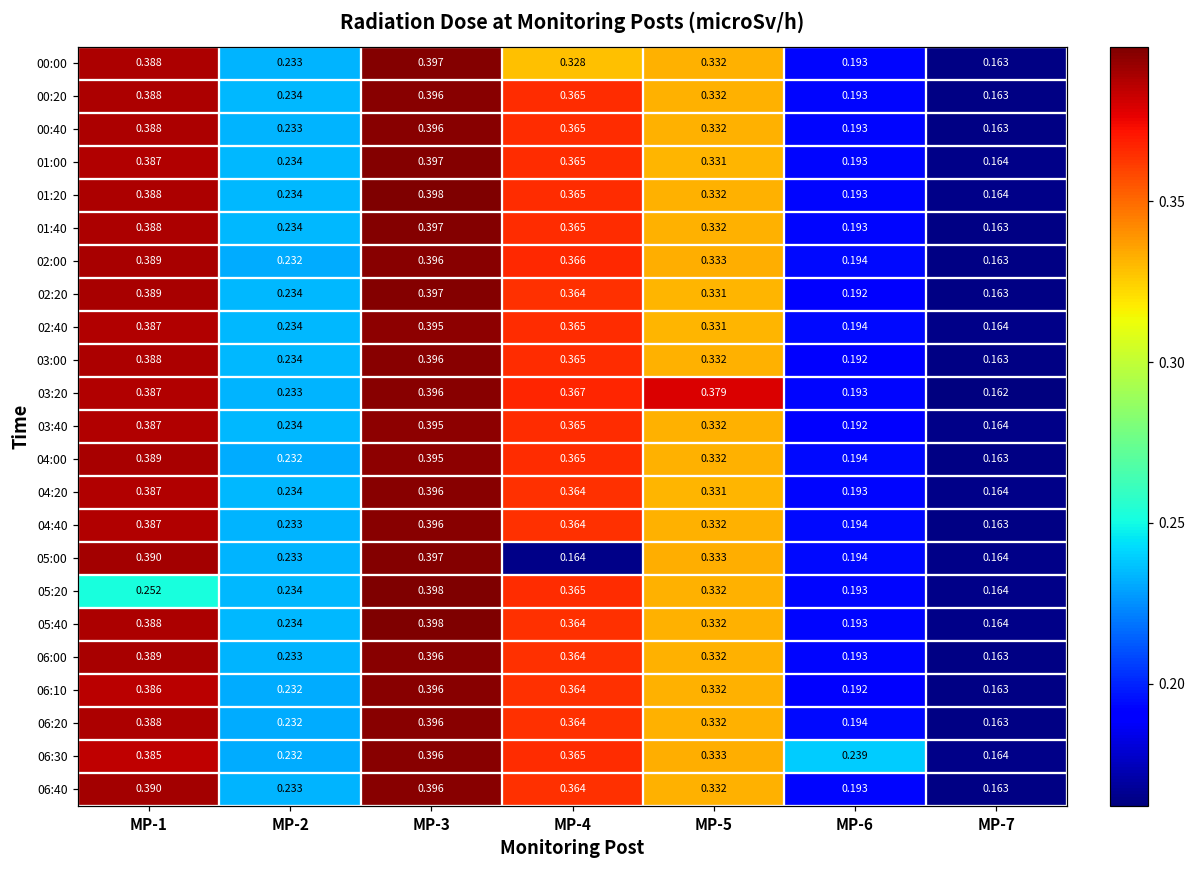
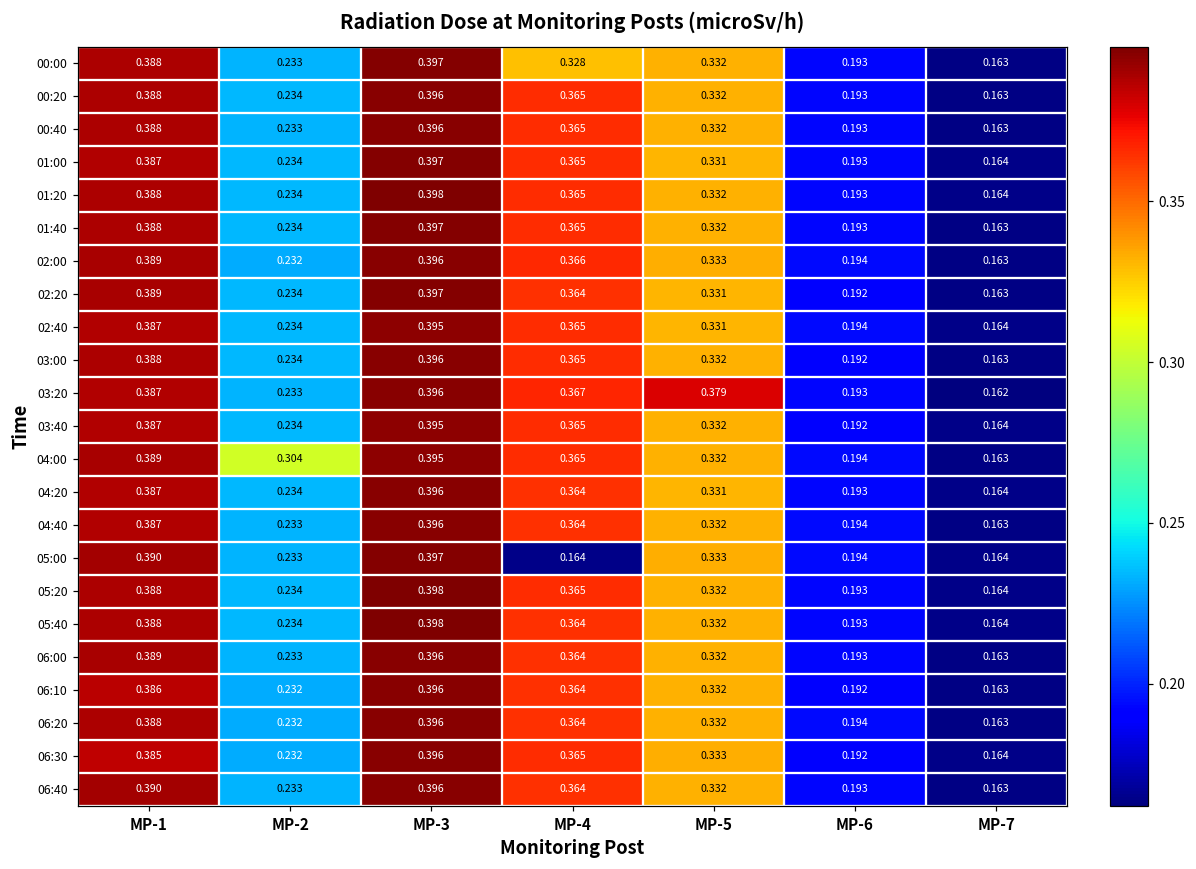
04:00, MP-2: 0.232 -> 0.304
05:20, MP-1: 0.252 -> 0.388
06:30, MP-6: 0.239 -> 0.192
